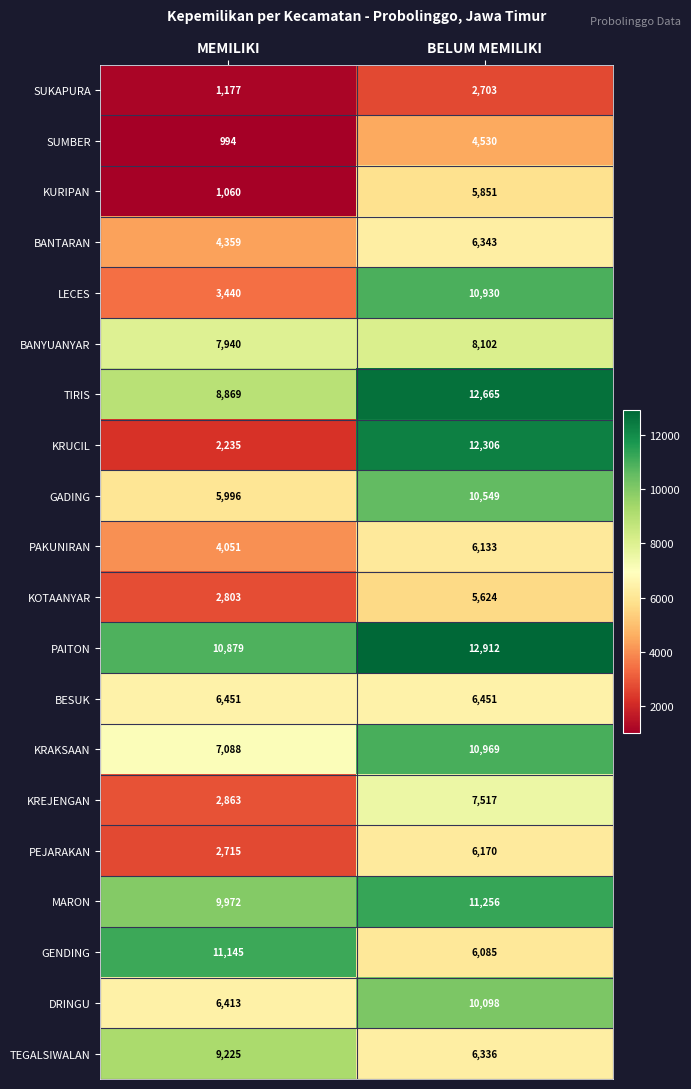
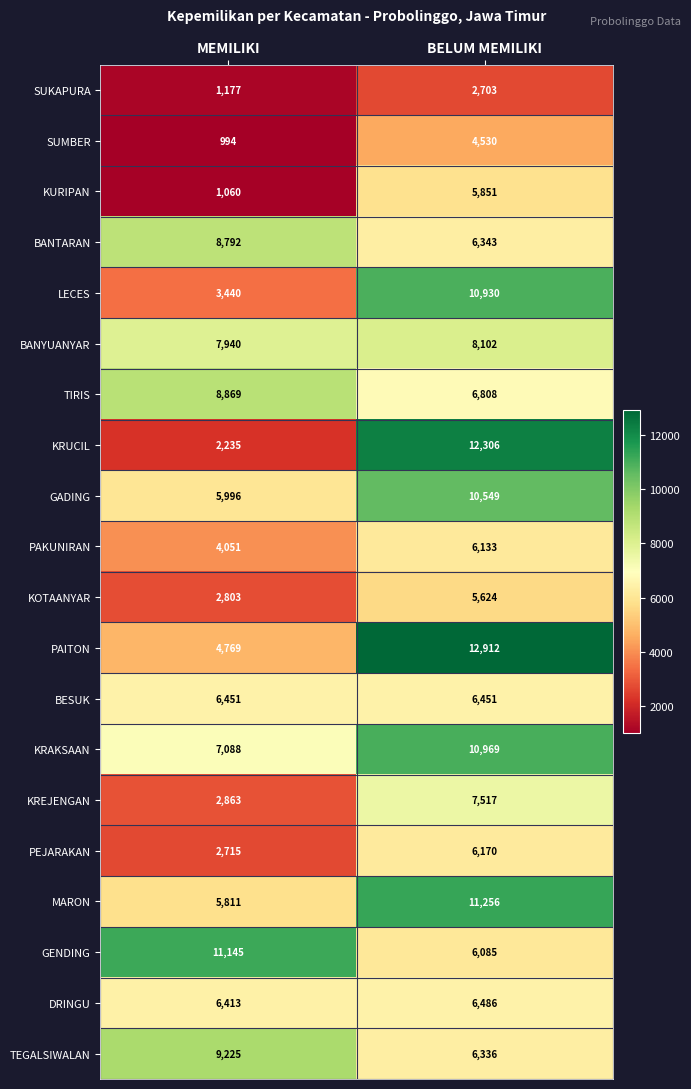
BANTARAN, MEMILIKI: 4,359 -> 8,792
TIRIS, BELUM MEMILIKI: 12,665 -> 6,808
PAITON, MEMILIKI: 10,879 -> 4,769
MARON, MEMILIKI: 9,972 -> 5,811
DRINGU, BELUM MEMILIKI: 10,098 -> 6,486
